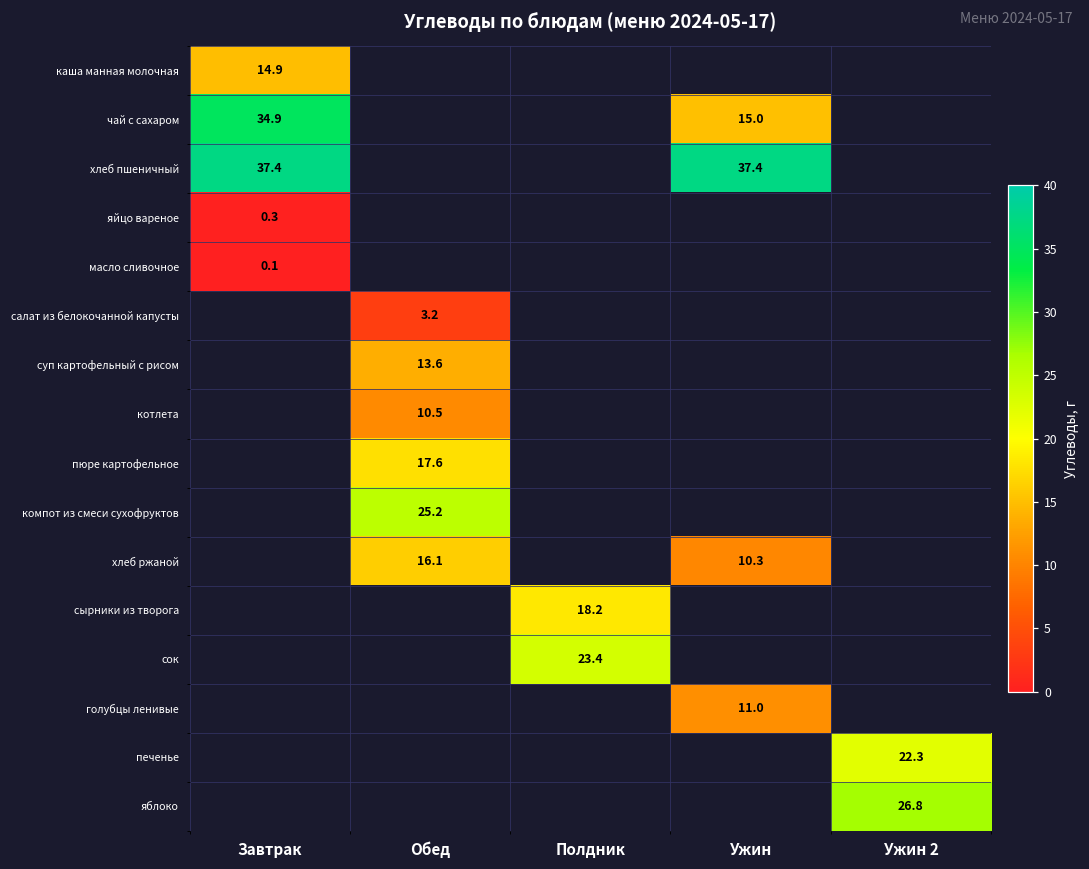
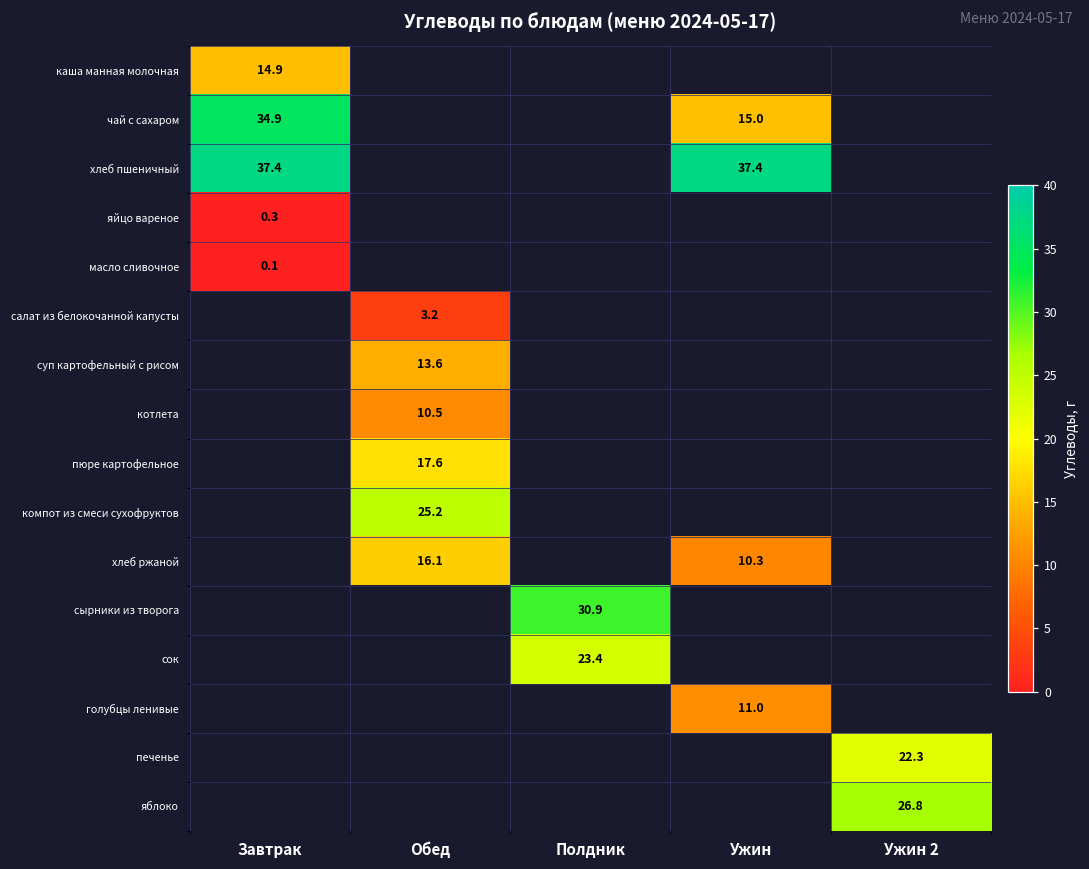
сырники из творога, Полдник: 18.2 -> 30.9
